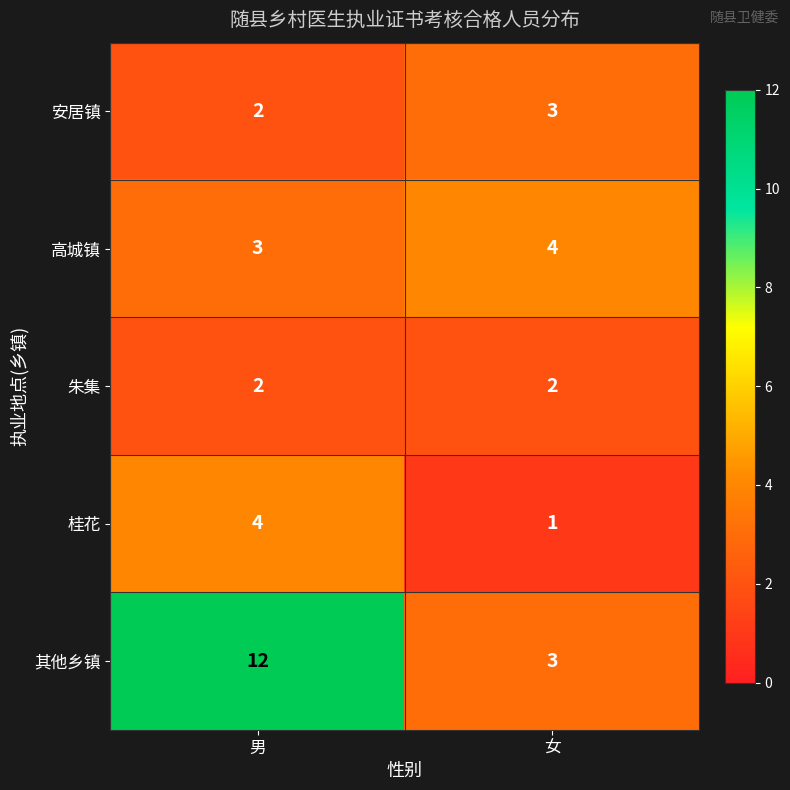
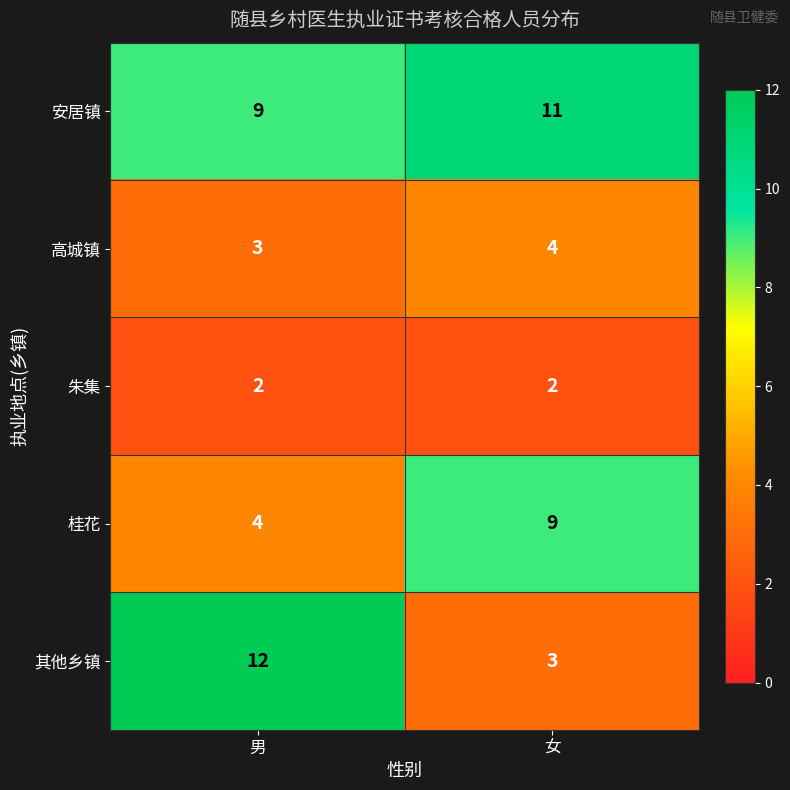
安居镇, 男: 2 -> 9
安居镇, 女: 3 -> 11
桂花, 女: 1 -> 9
